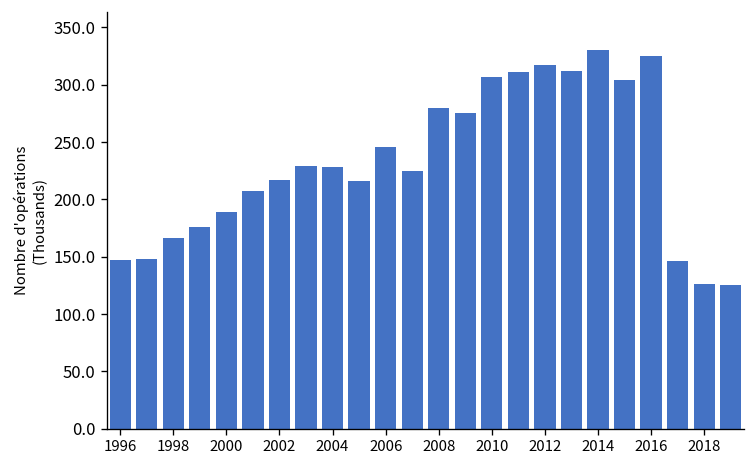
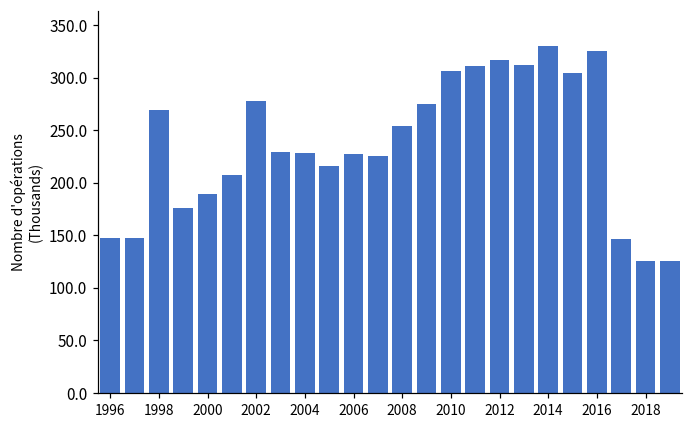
1998: 170 -> 270
2002: 220 -> 280
2006: 250 -> 230
2008: 280 -> 250
